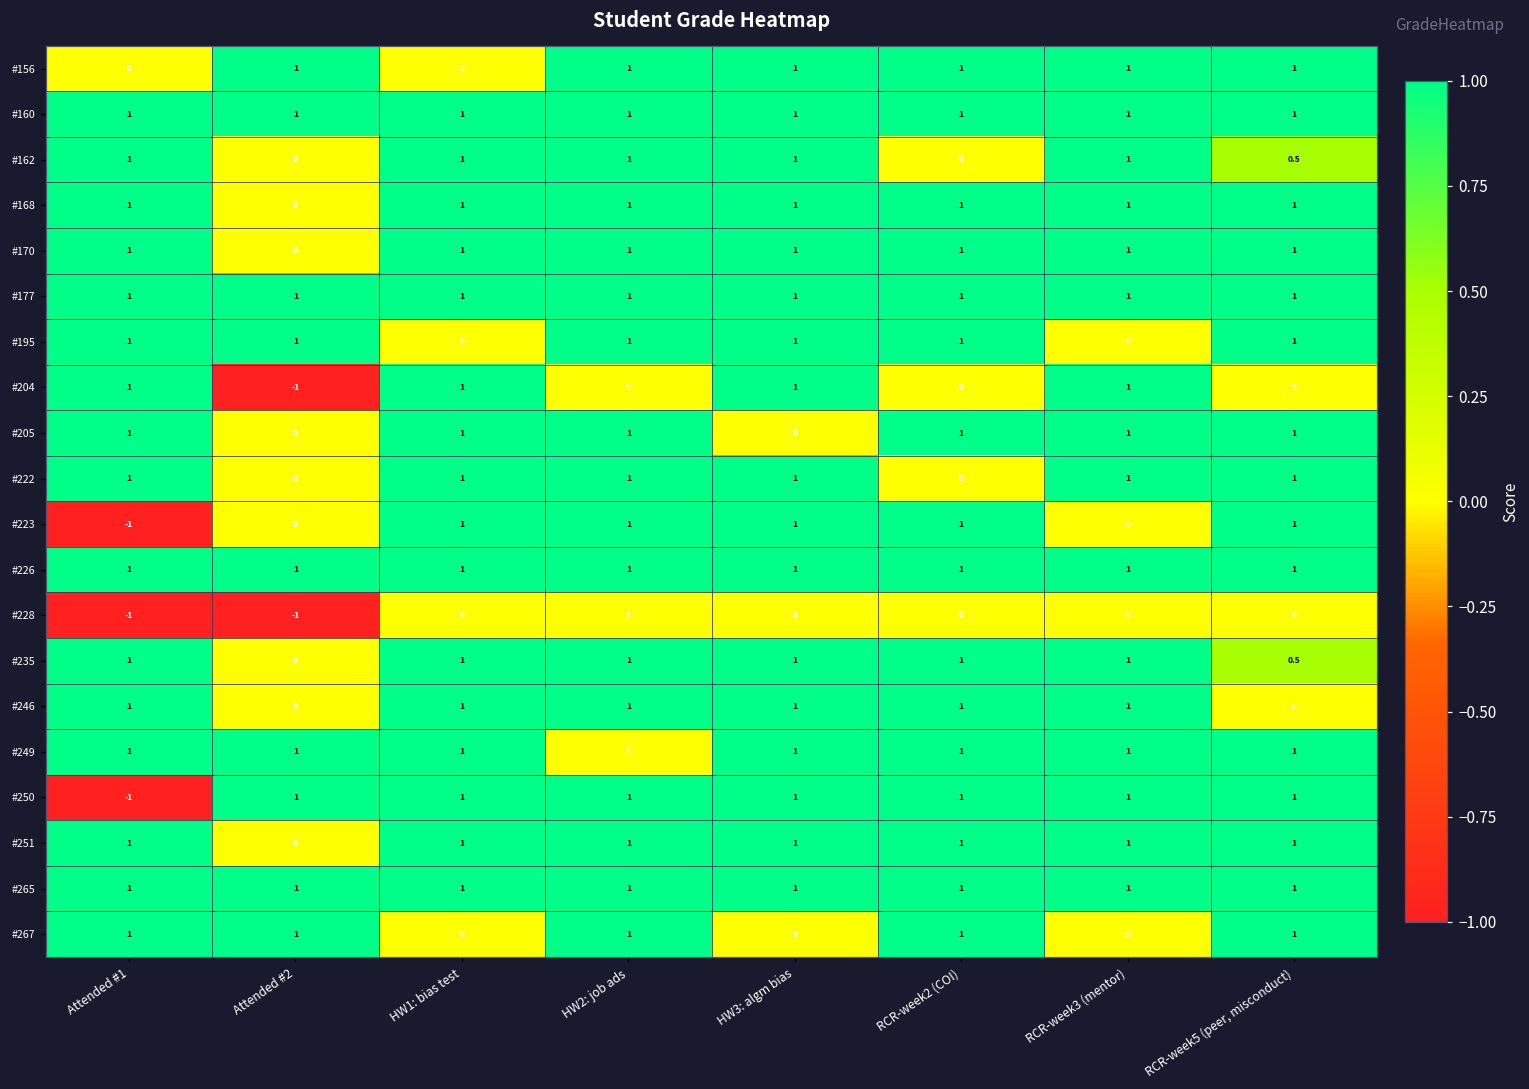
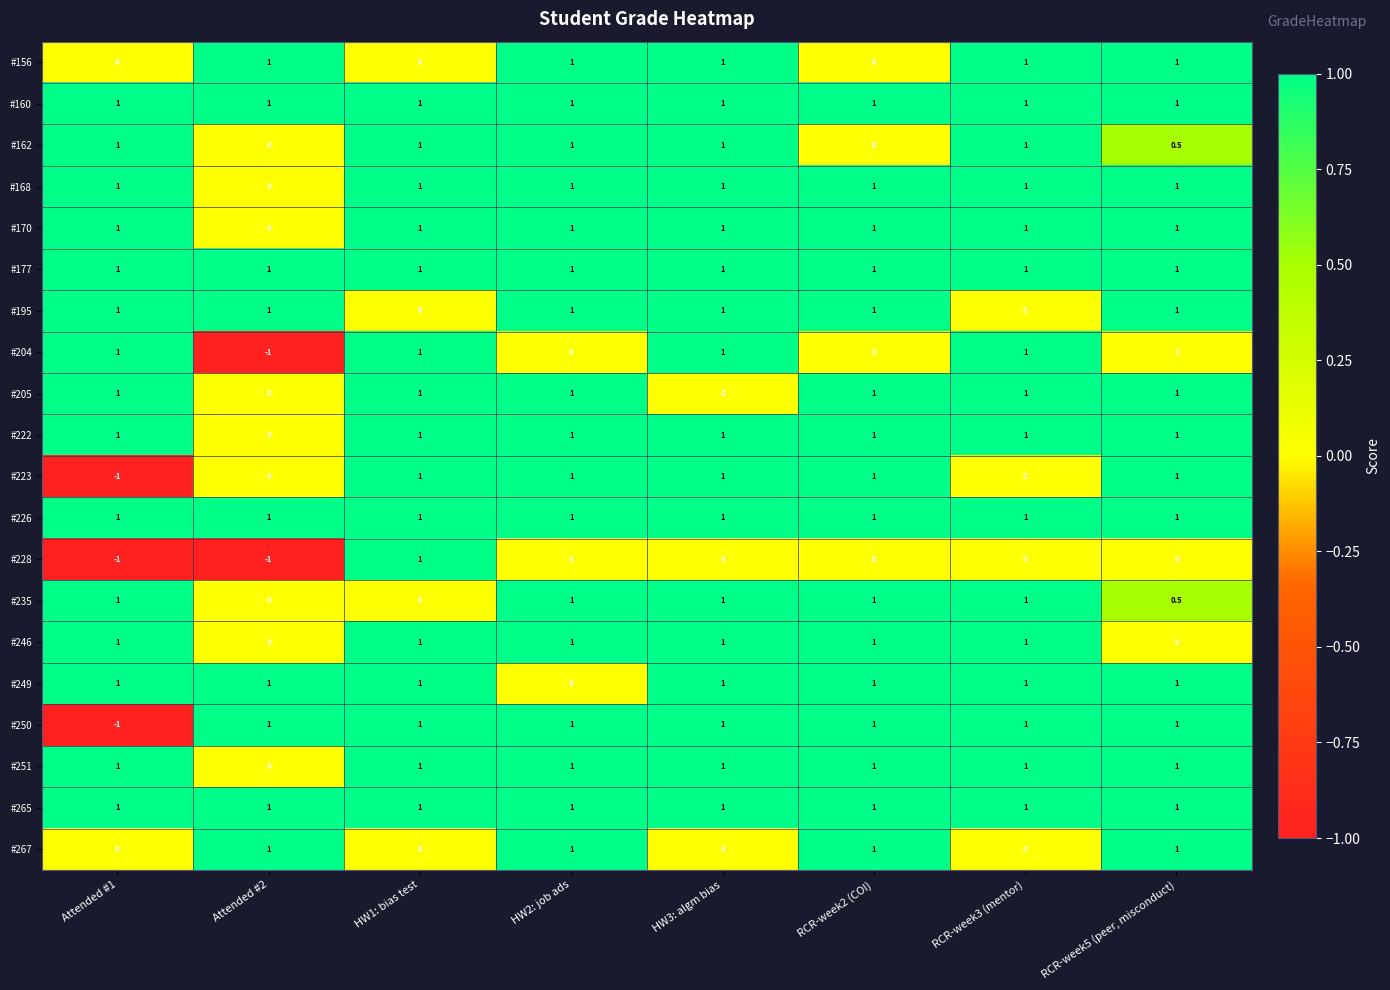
#156, RCR-week2 (COI): 1 -> 0
#222, RCR-week2 (COI): 0 -> 1
#228, HW1: bias test: 0 -> 1
#235, HW1: bias test: 1 -> 0
#267, Attended #1: 1 -> 0
